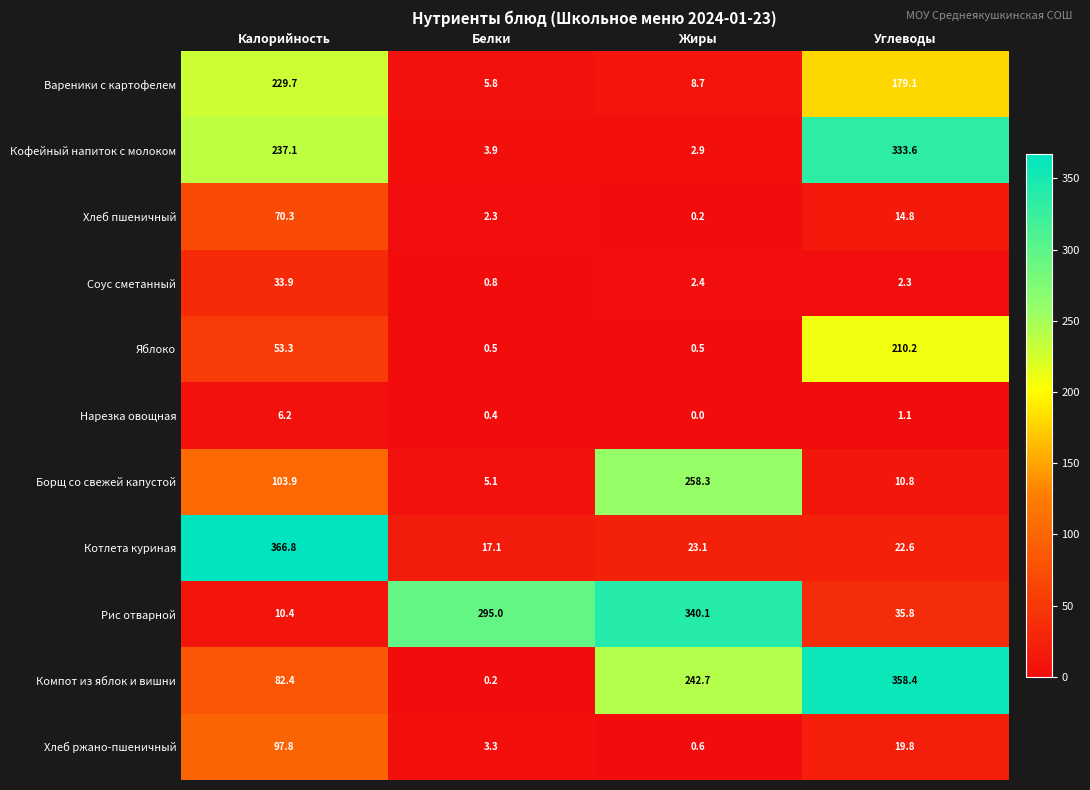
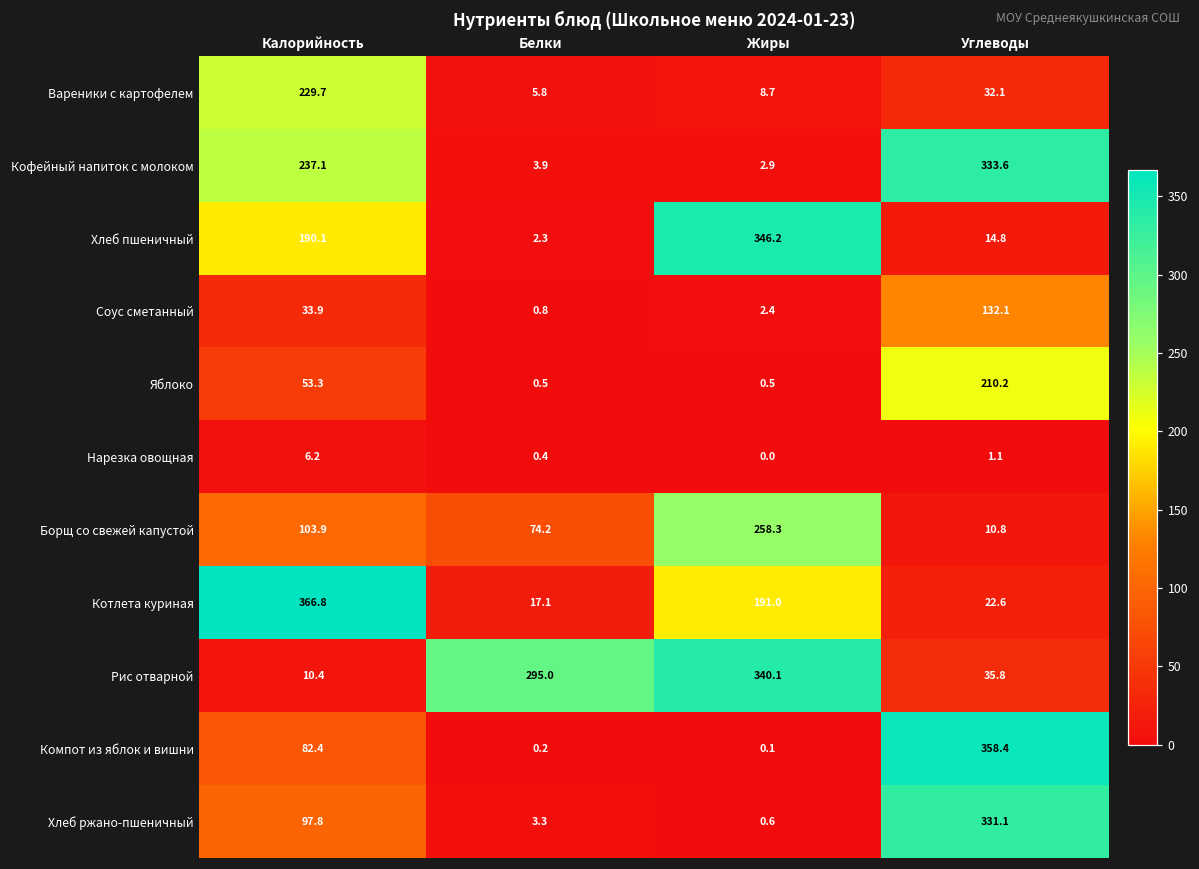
Вареники с картофелем, Углеводы: 179.1 -> 32.1
Хлеб пшеничный, Калорийность: 70.3 -> 190.1
Хлеб пшеничный, Жиры: 0.2 -> 346.2
Соус сметанный, Углеводы: 2.3 -> 132.1
Борщ со свежей капустой, Белки: 5.1 -> 74.2
Котлета куриная, Жиры: 23.1 -> 191.0
Компот из яблок и вишни, Жиры: 242.7 -> 0.1
Хлеб ржано-пшеничный, Углеводы: 19.8 -> 331.1
